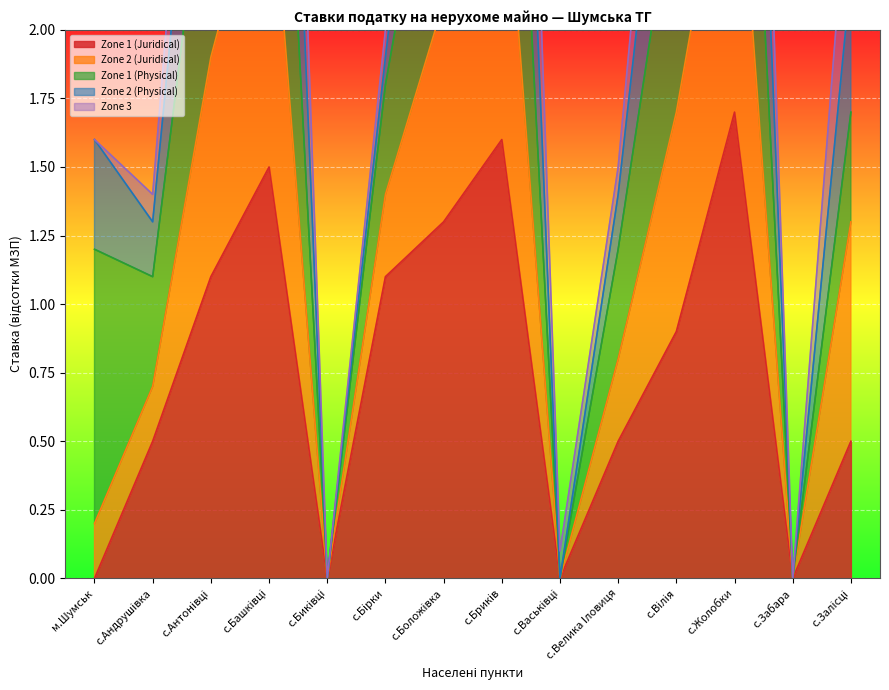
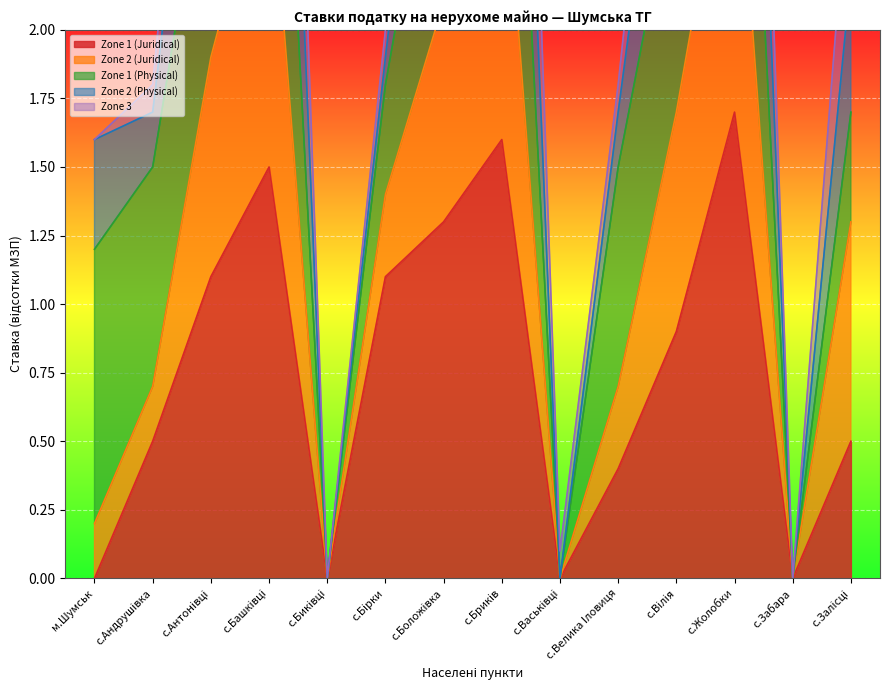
Zone 1 (Physical), с.Андрушівка: 0.4 -> 0.8
Zone 1 (Juridical), с.Велика Іловиця: 0.5 -> 0.4
Zone 1 (Physical), с.Велика Іловиця: 0.4 -> 0.8
